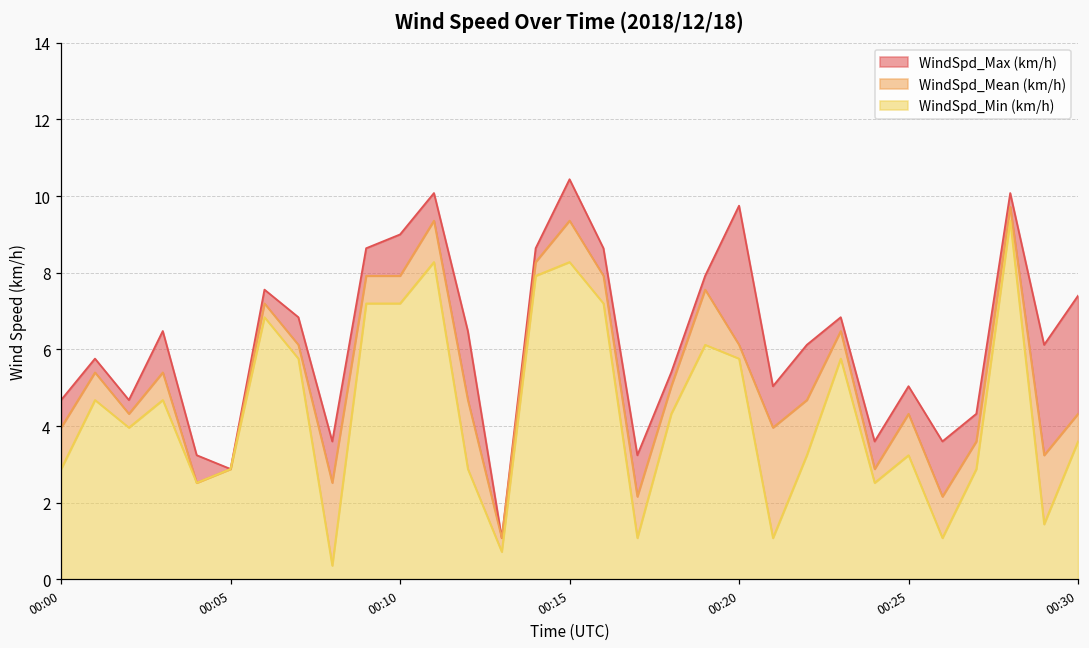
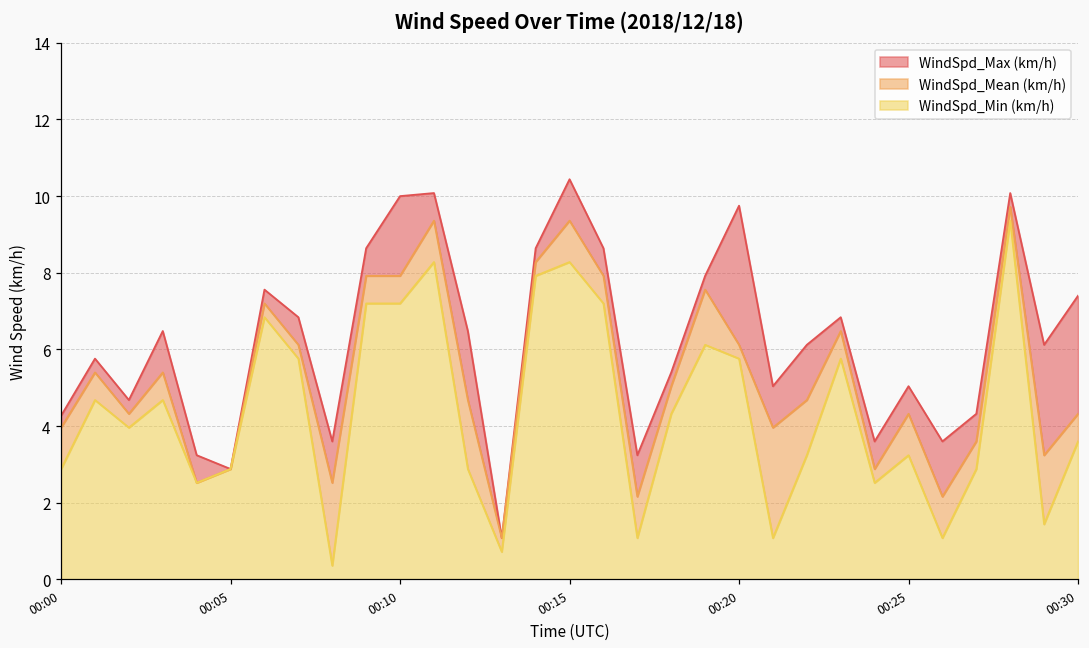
WindSpd_Max (km/h), 00:00: 4.7 -> 4.3
WindSpd_Max (km/h), 00:10: 9 -> 10
